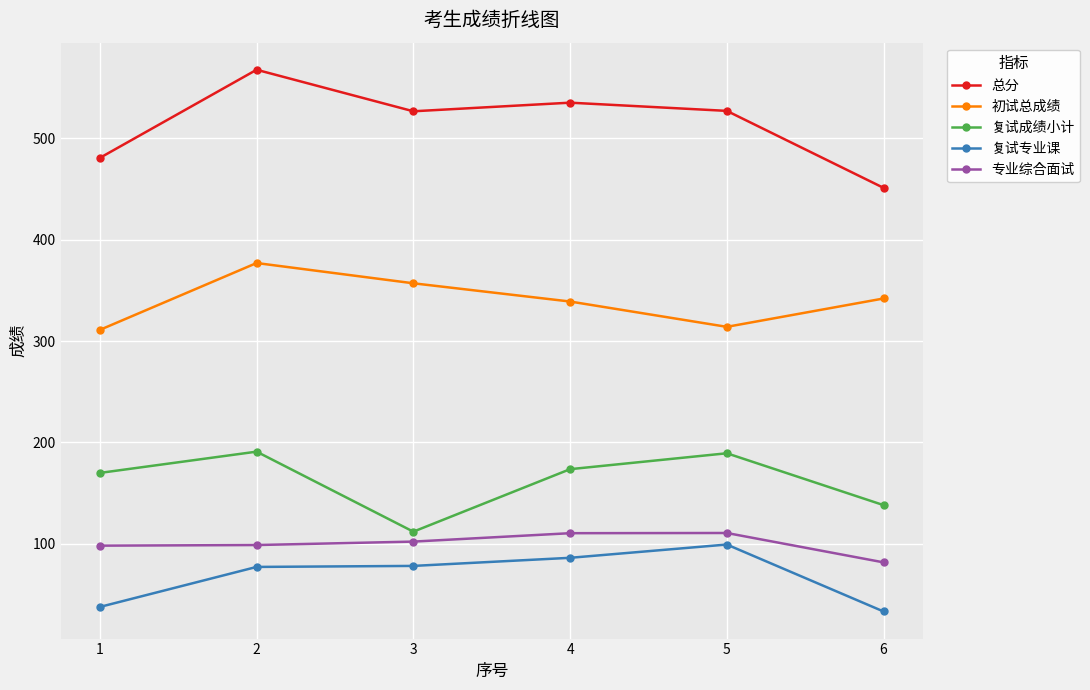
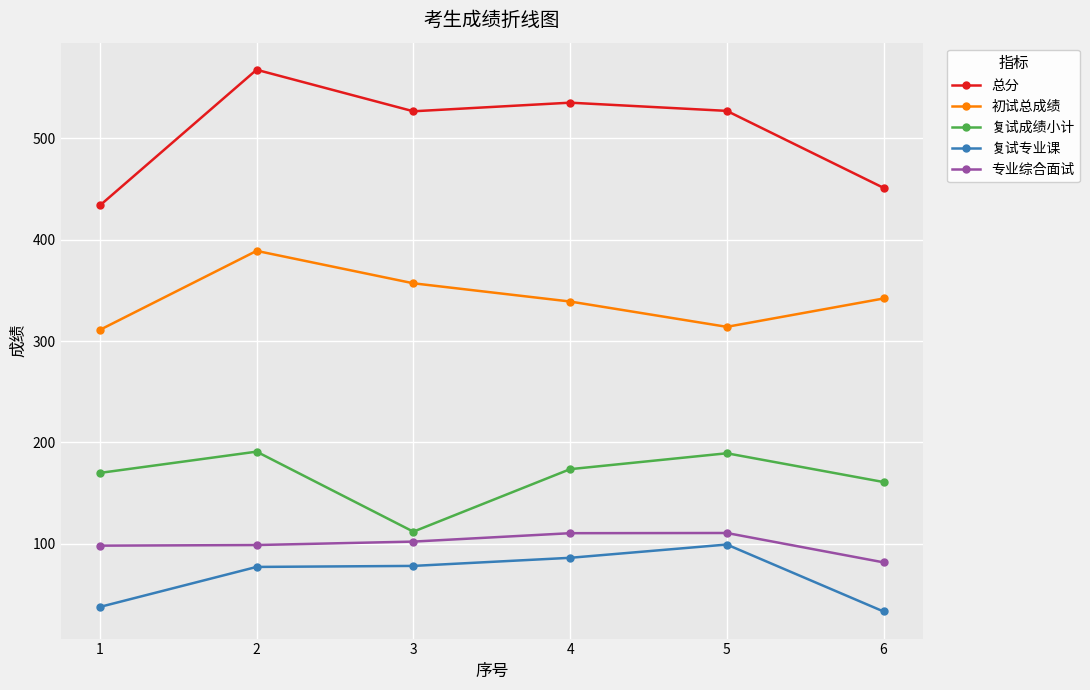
总分, 1: 481 -> 434
初试总成绩, 2: 377 -> 389
复试成绩小计, 6: 138 -> 161
